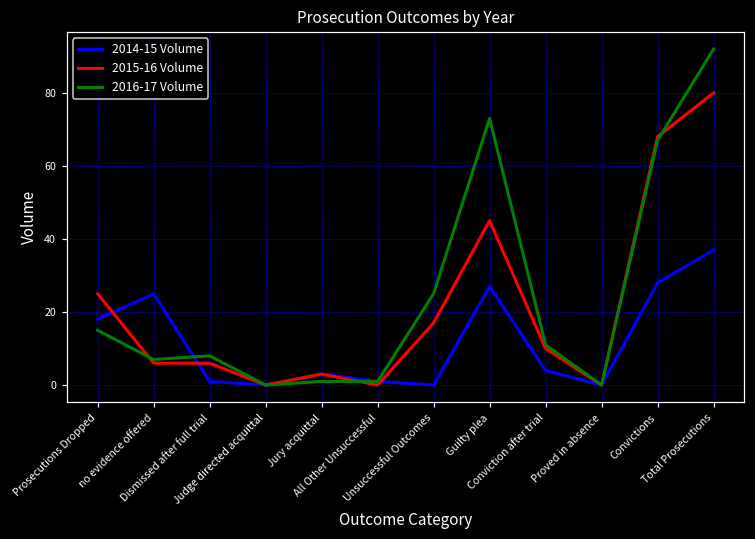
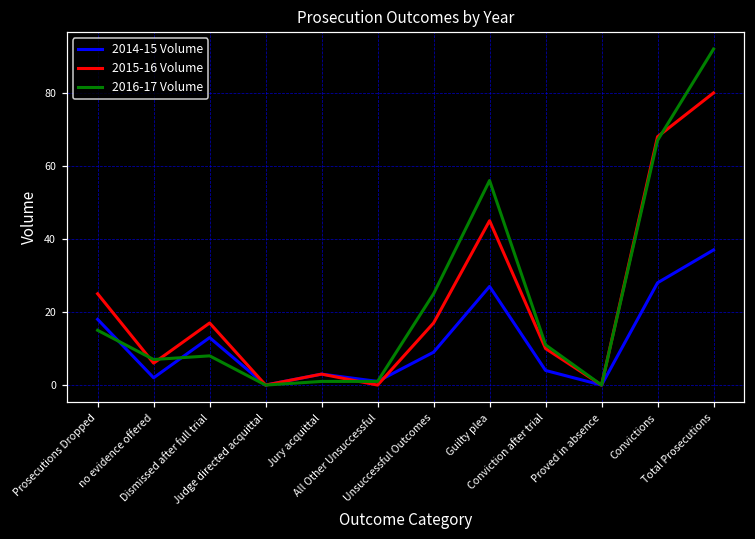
2014-15 Volume, no evidence offered: 25 -> 2
2014-15 Volume, Dismissed after full trial: 1 -> 13
2015-16 Volume, Dismissed after full trial: 6 -> 17
2014-15 Volume, Unsuccessful Outcomes: 0 -> 9
2016-17 Volume, Guilty plea: 73 -> 56
